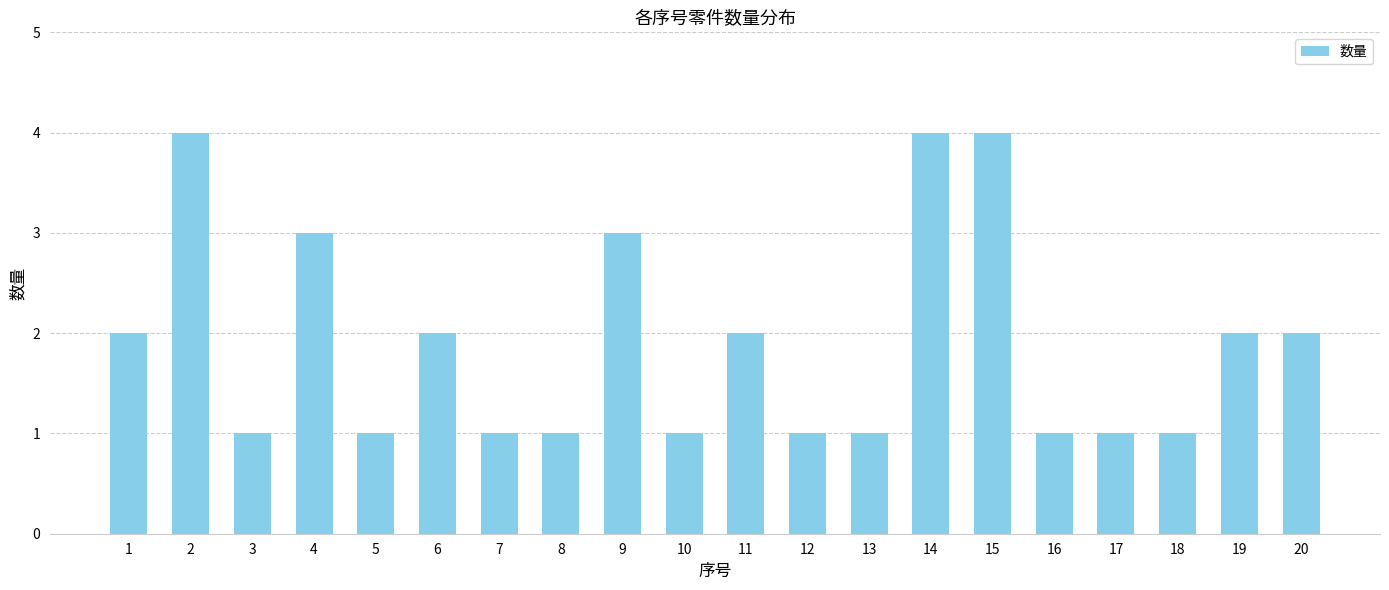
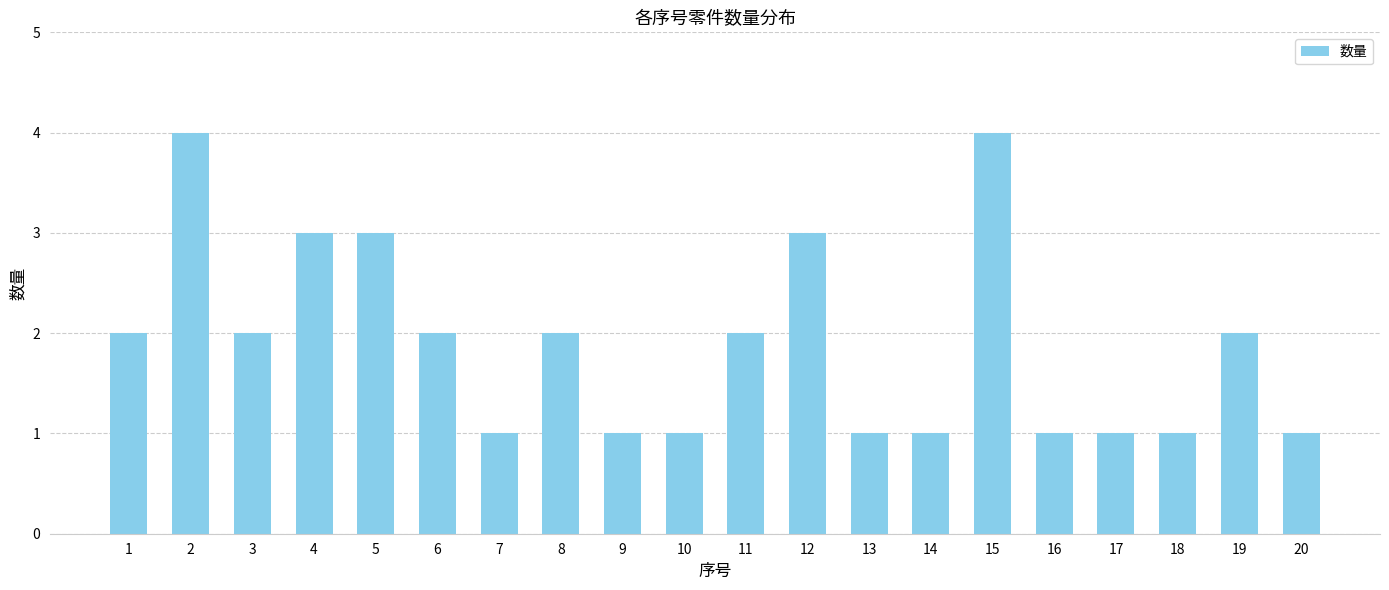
3: 1 -> 2
5: 1 -> 3
8: 1 -> 2
9: 3 -> 1
12: 1 -> 3
14: 4 -> 1
20: 2 -> 1
